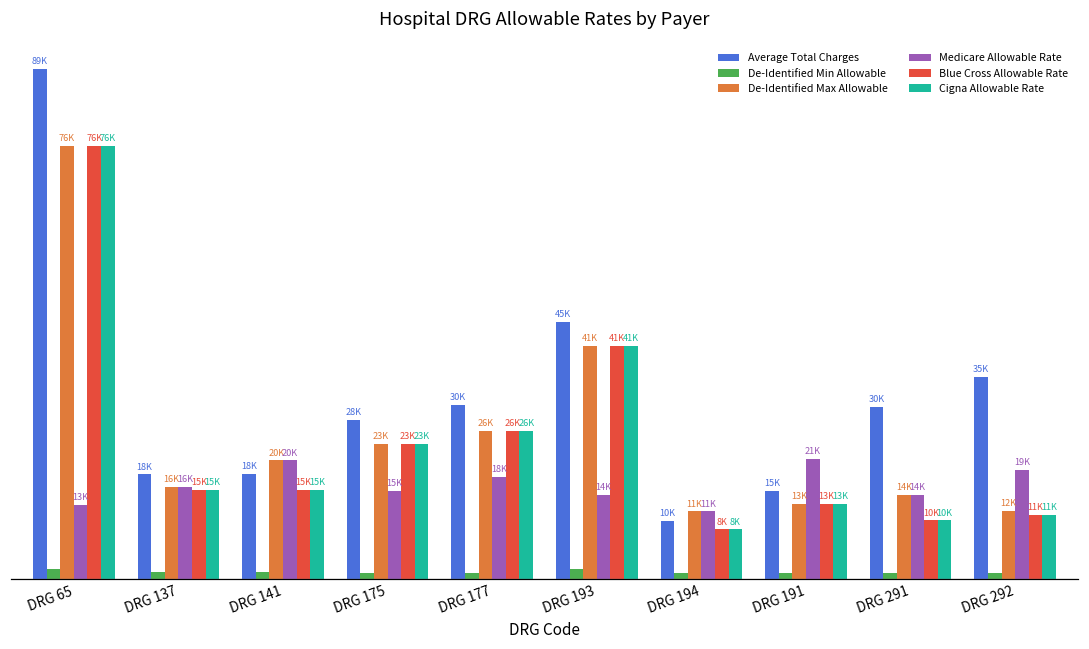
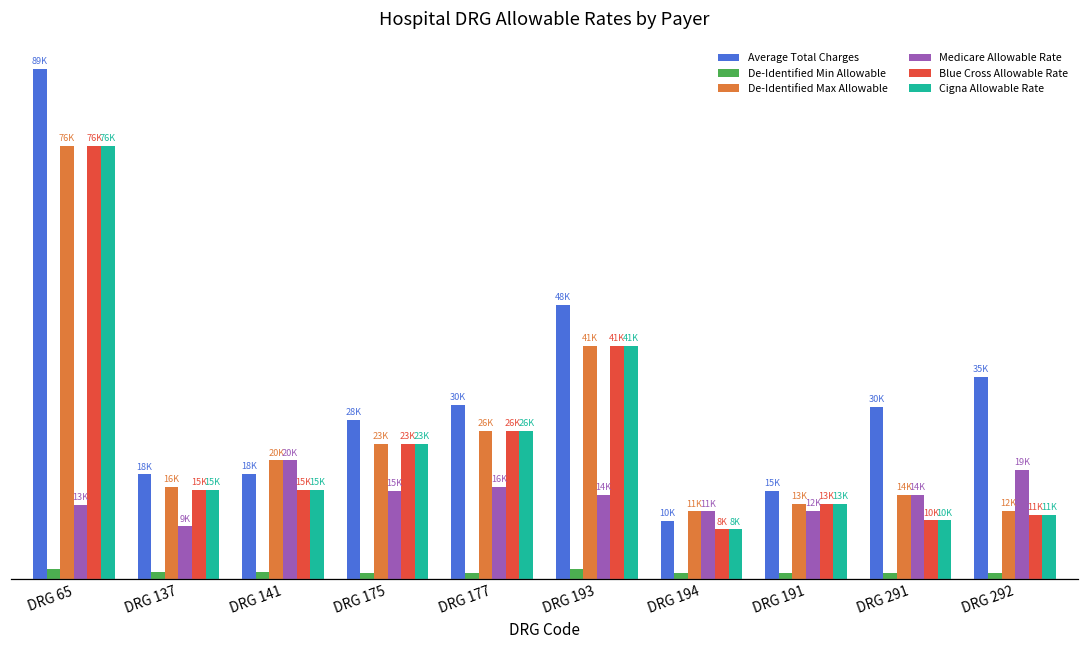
Medicare Allowable Rate, DRG 137: 16K -> 9K
Medicare Allowable Rate, DRG 177: 18K -> 16K
Average Total Charges, DRG 193: 45K -> 48K
Medicare Allowable Rate, DRG 191: 21K -> 12K
